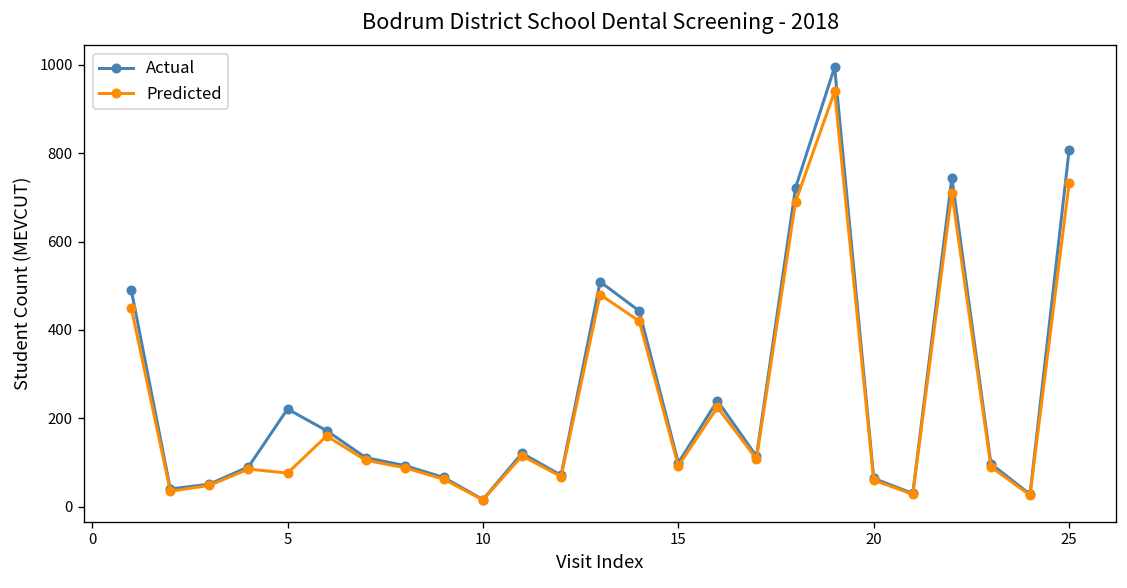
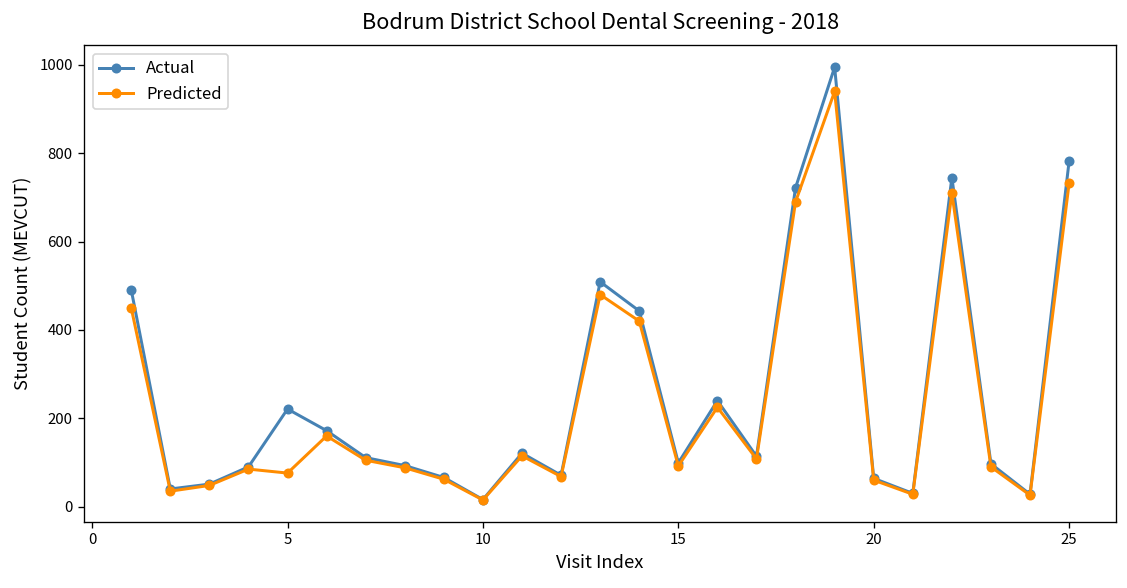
Actual, 25: 810 -> 780
